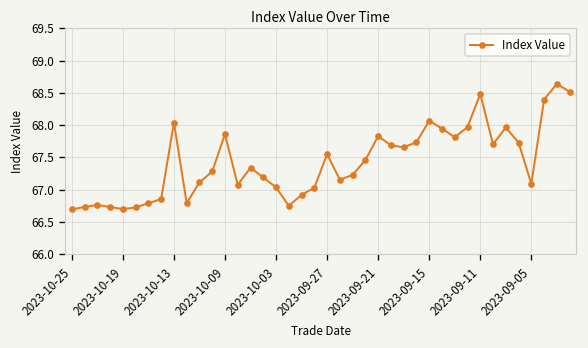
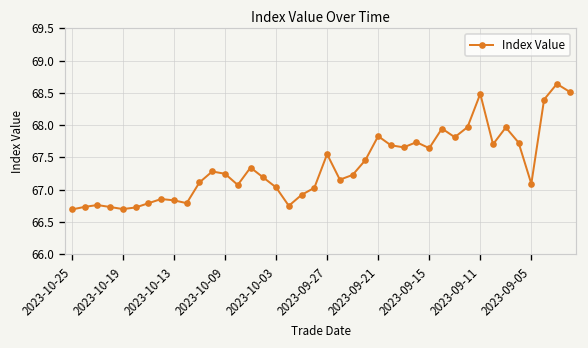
2023-10-13: 68.0 -> 66.8
2023-10-09: 67.9 -> 67.2
2023-09-15: 68.1 -> 67.6
